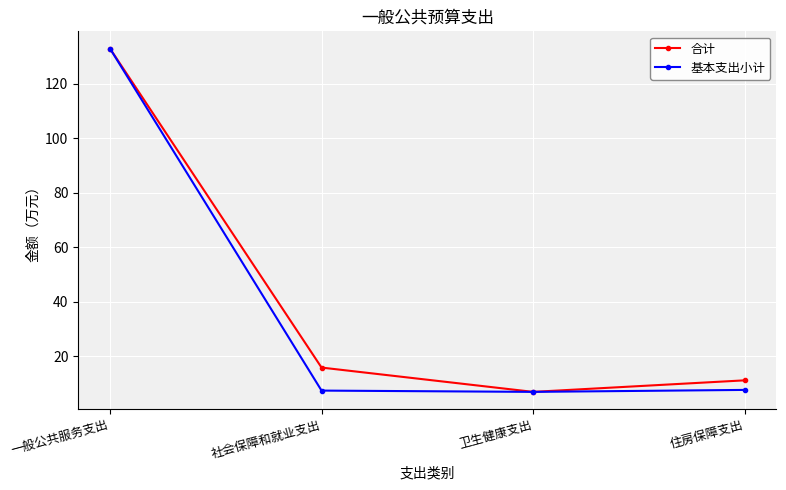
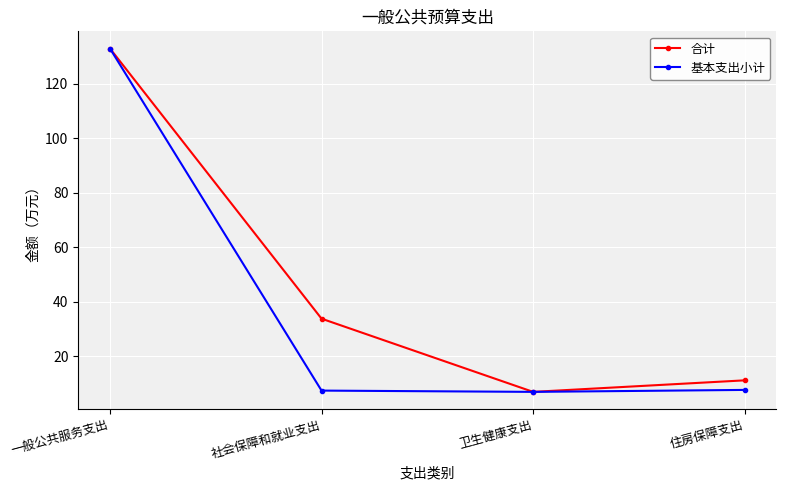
合计, 社会保障和就业支出: 16 -> 34
